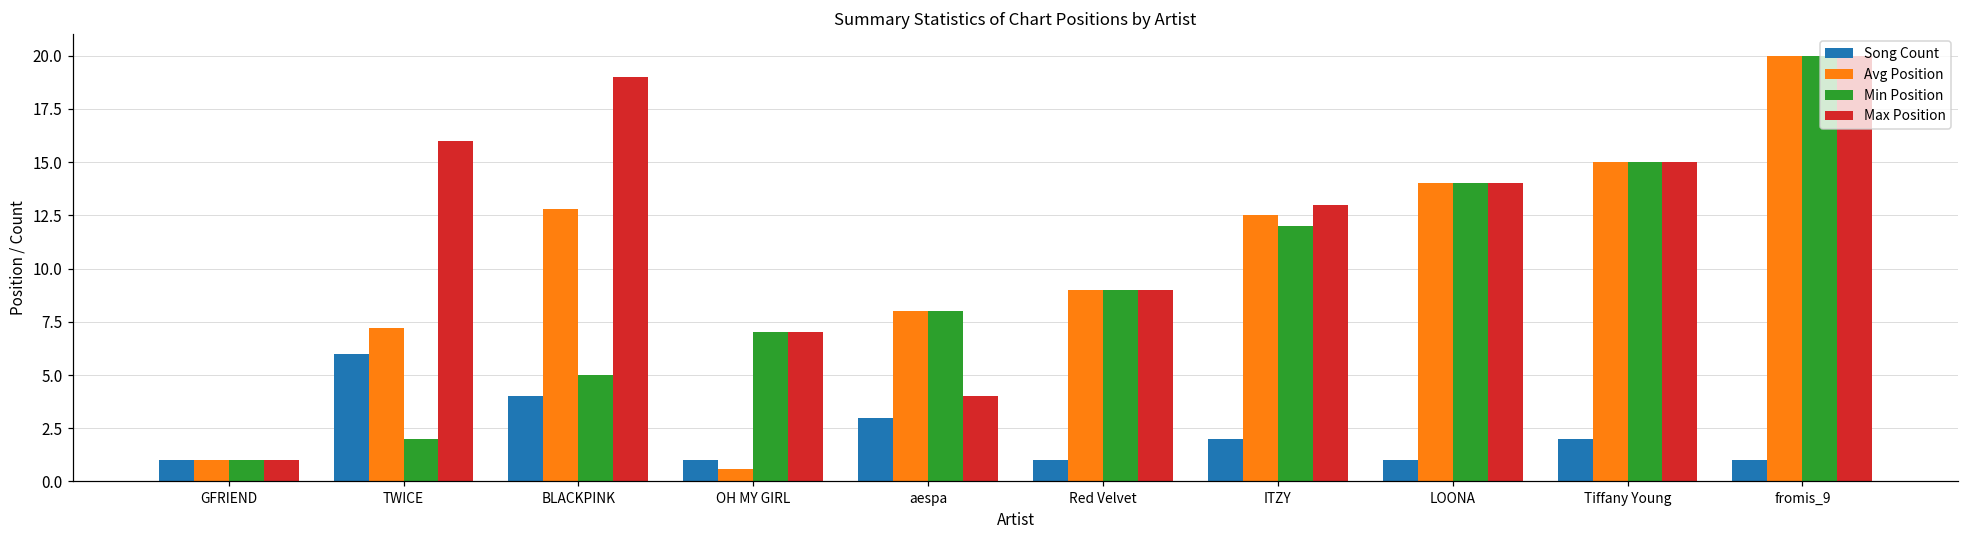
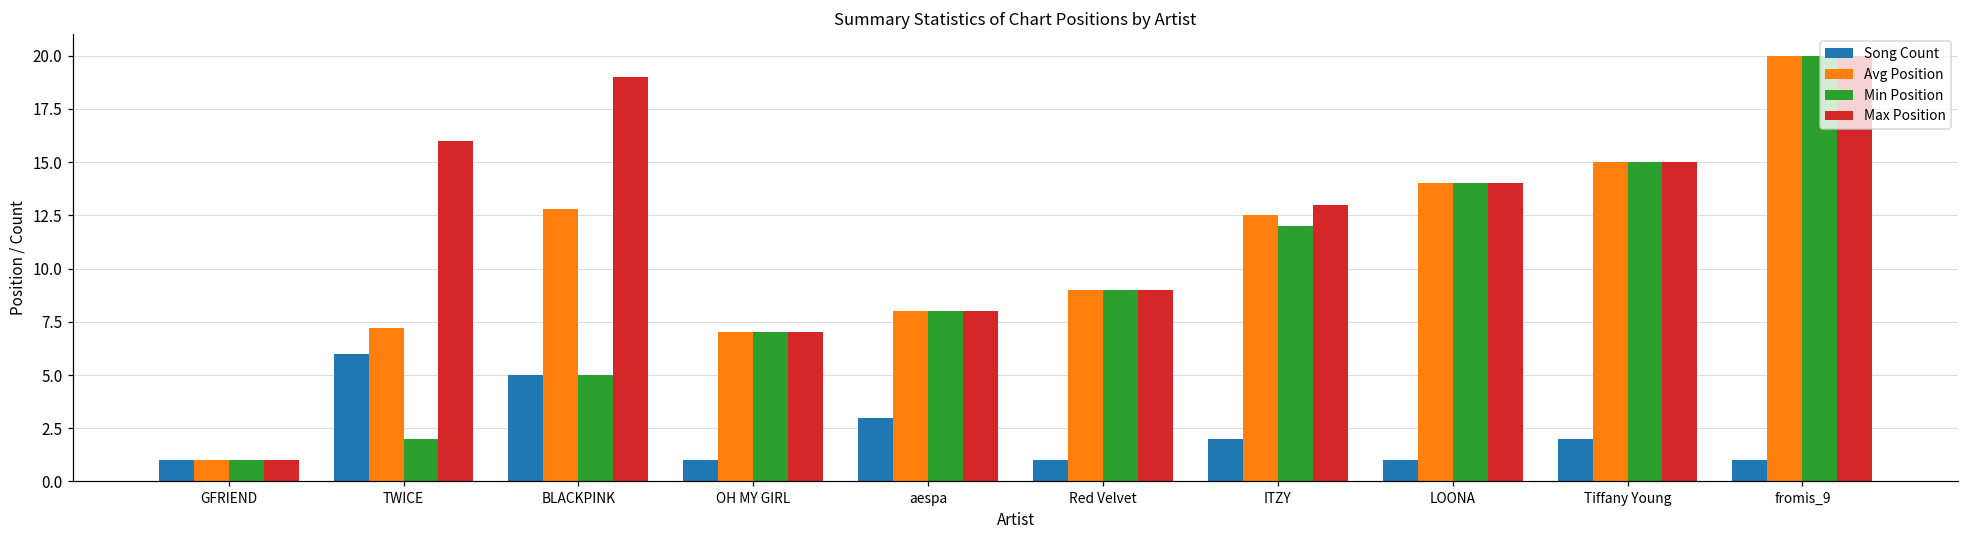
Song Count, BLACKPINK: 4 -> 5
Avg Position, OH MY GIRL: 0.6 -> 7.0
Max Position, aespa: 4 -> 8
